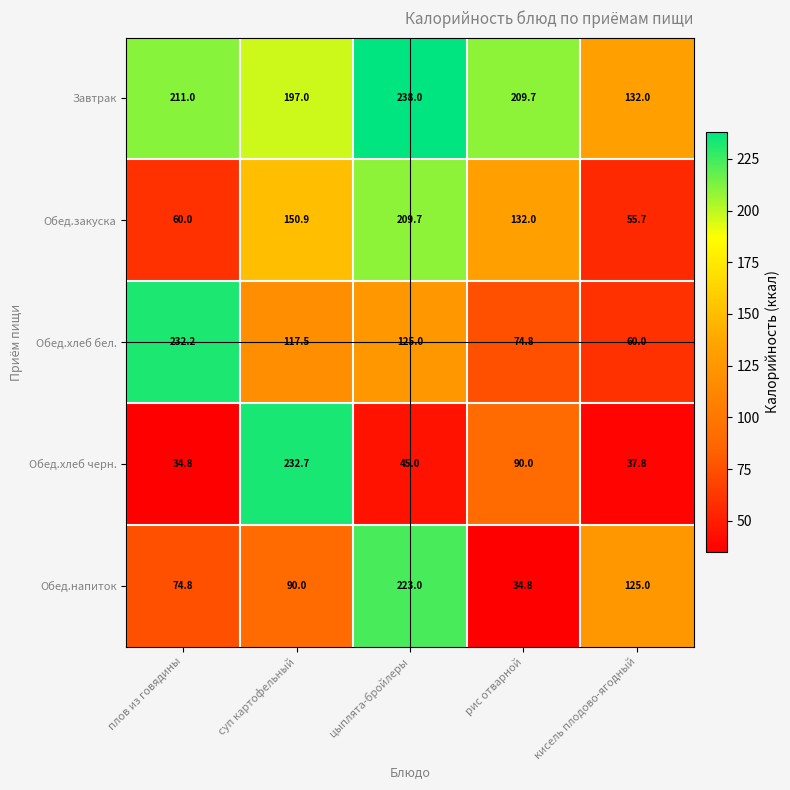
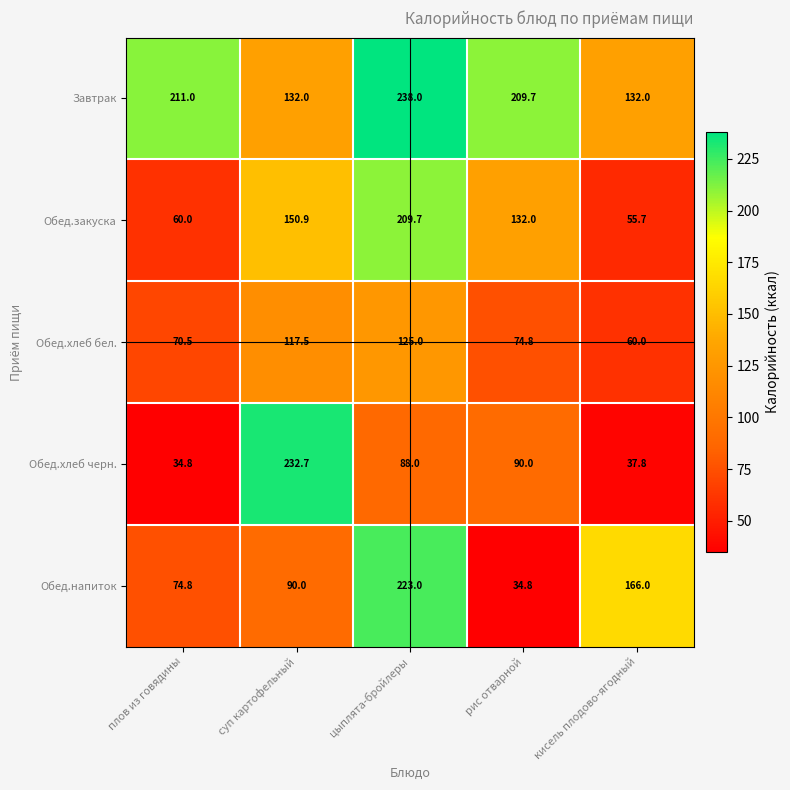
Завтрак, суп картофельный: 197.0 -> 132.0
Обед.хлеб бел., плов из говядины: 232.2 -> 70.5
Обед.хлеб черн., цыплята-бройлеры: 45.0 -> 88.0
Обед.напиток, кисель плодово-ягодный: 125.0 -> 166.0
